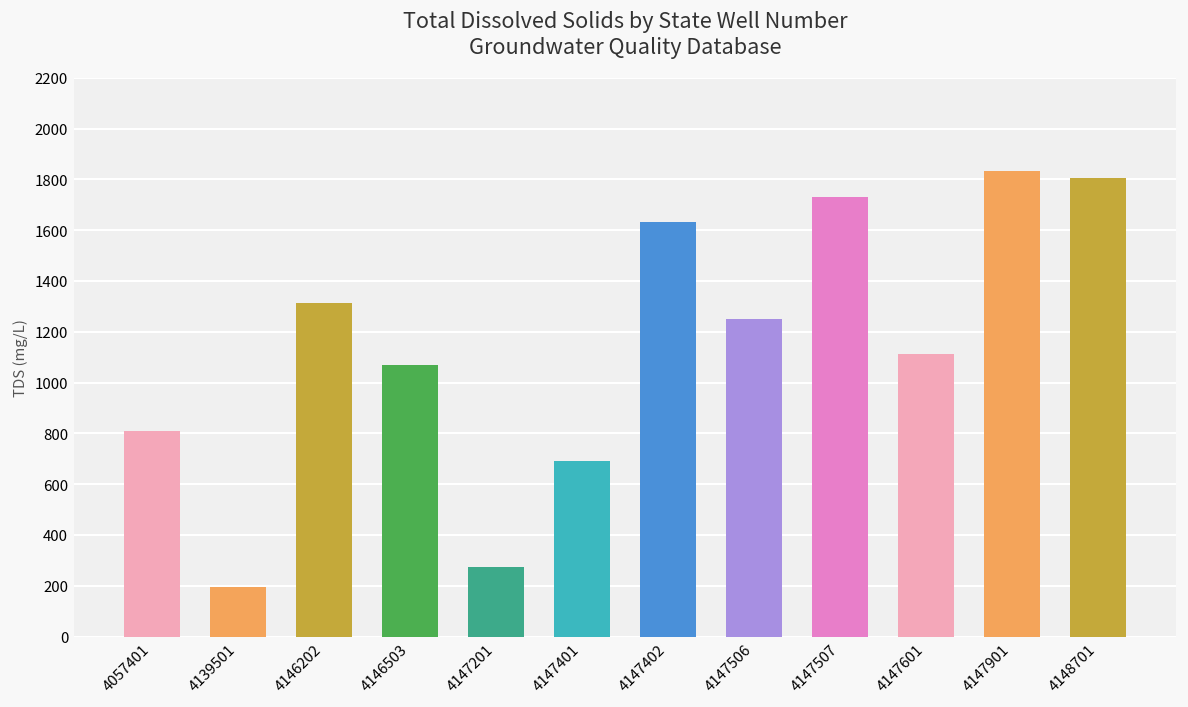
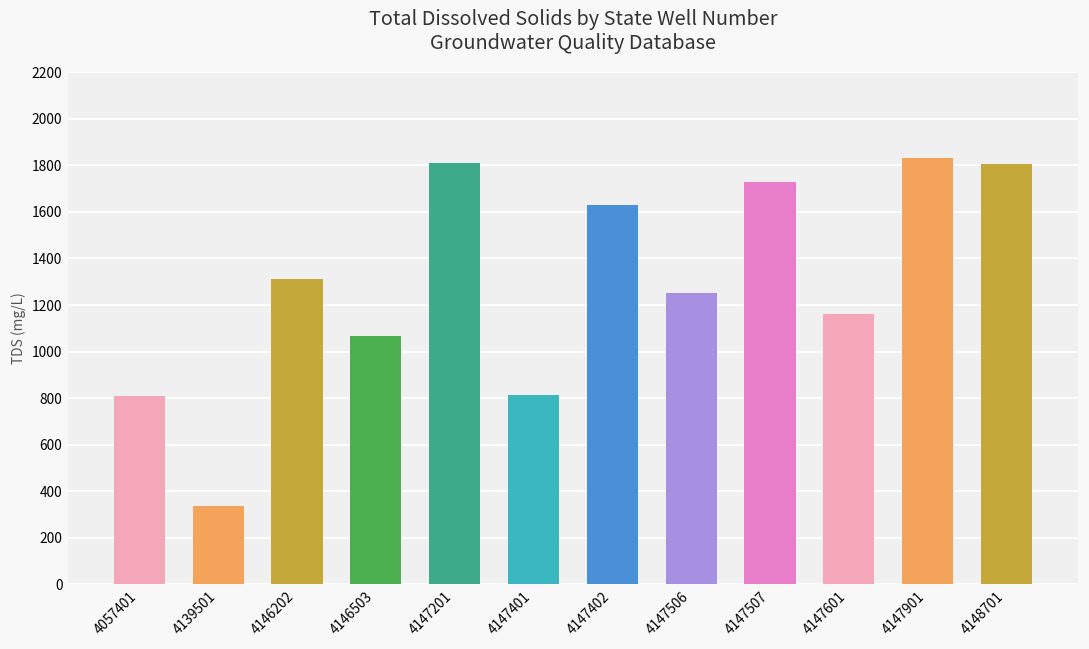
4139501: 200 -> 340
4147201: 270 -> 1810
4147401: 690 -> 820
4147601: 1110 -> 1160
